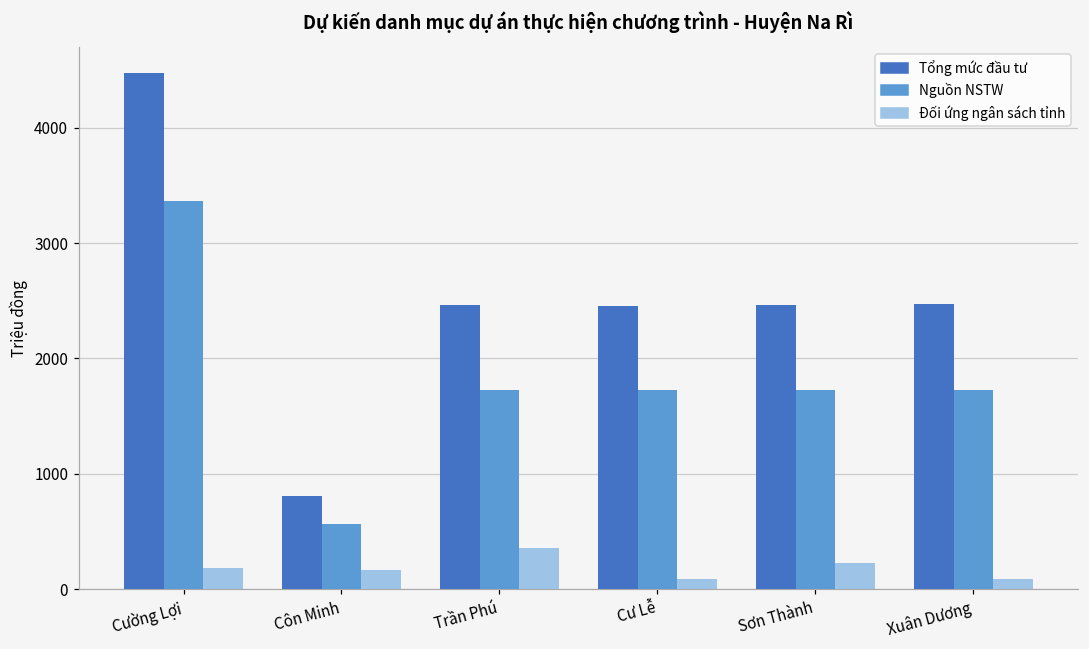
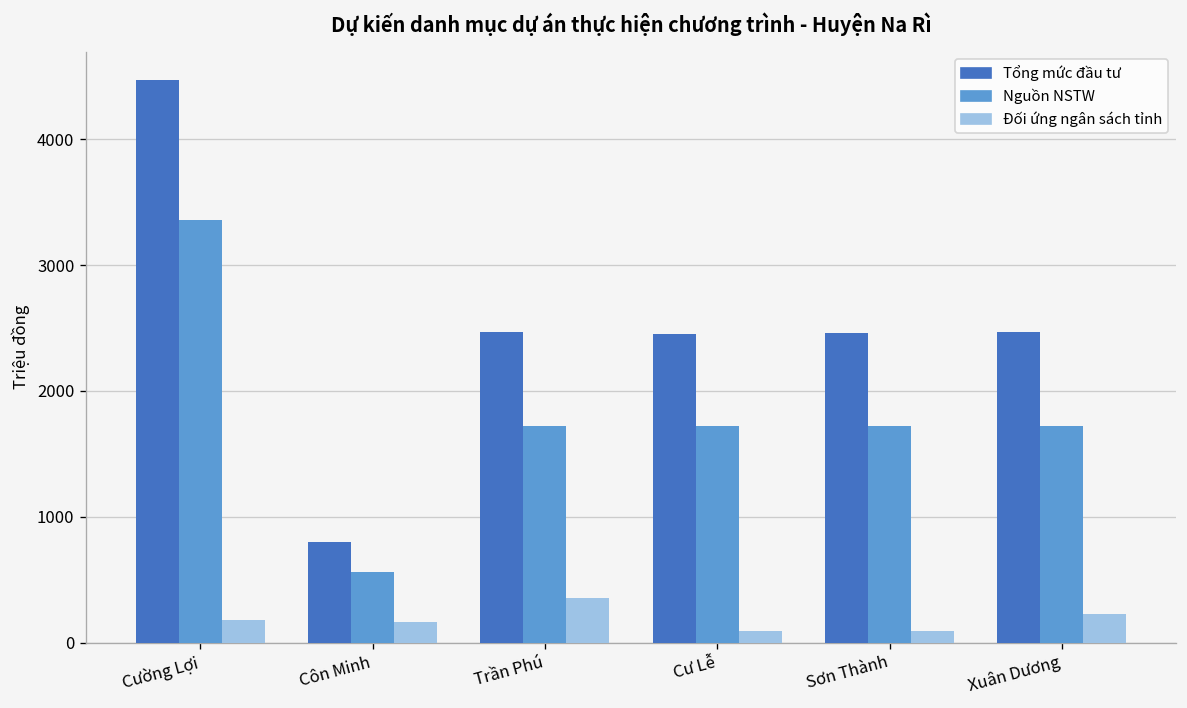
Đối ứng ngân sách tỉnh, Sơn Thành: 230 -> 90
Đối ứng ngân sách tỉnh, Xuân Dương: 90 -> 230
